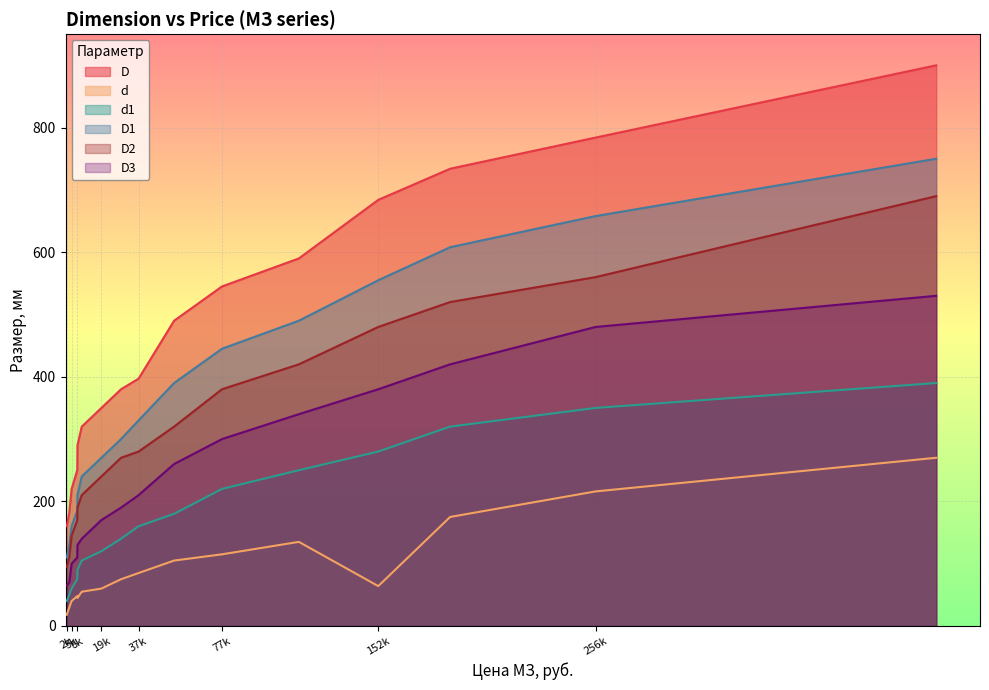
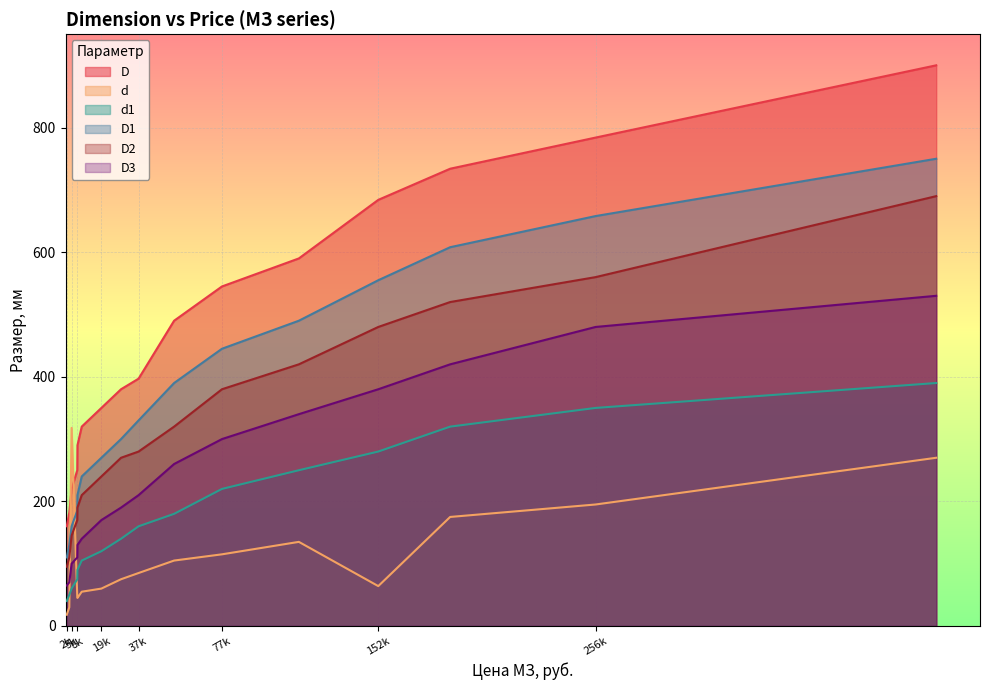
d, 5k: 40 -> 320
d, 256k: 220 -> 200
